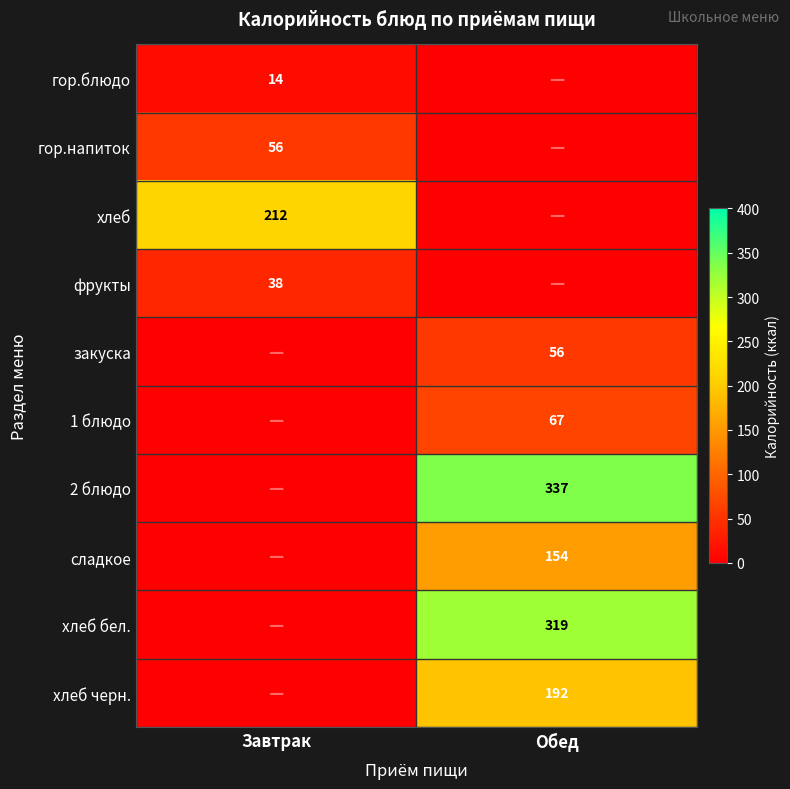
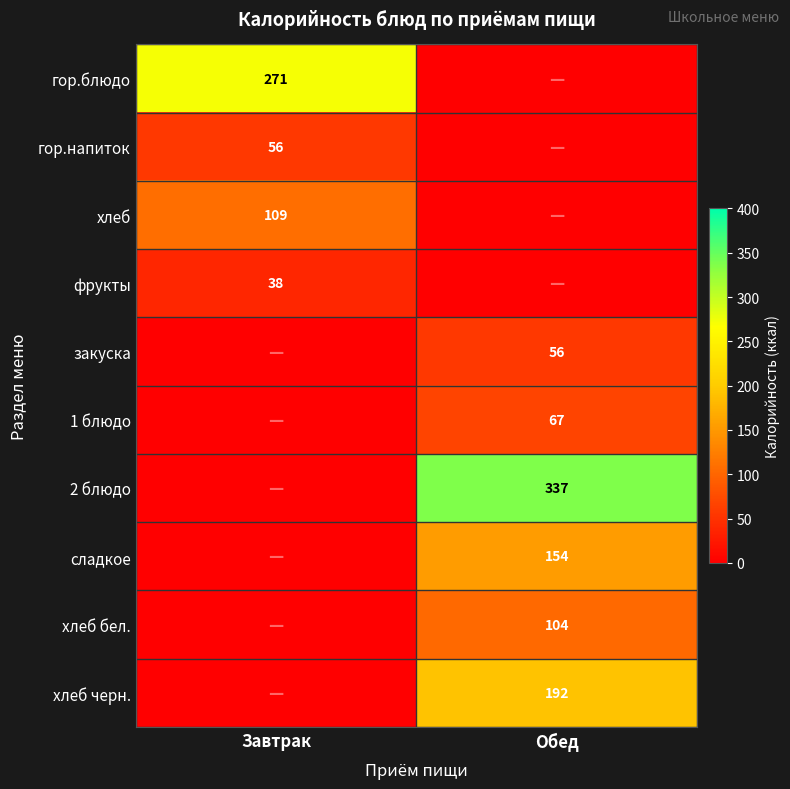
гор.блюдо, Завтрак: 14 -> 271
хлеб, Завтрак: 212 -> 109
хлеб бел., Обед: 319 -> 104
